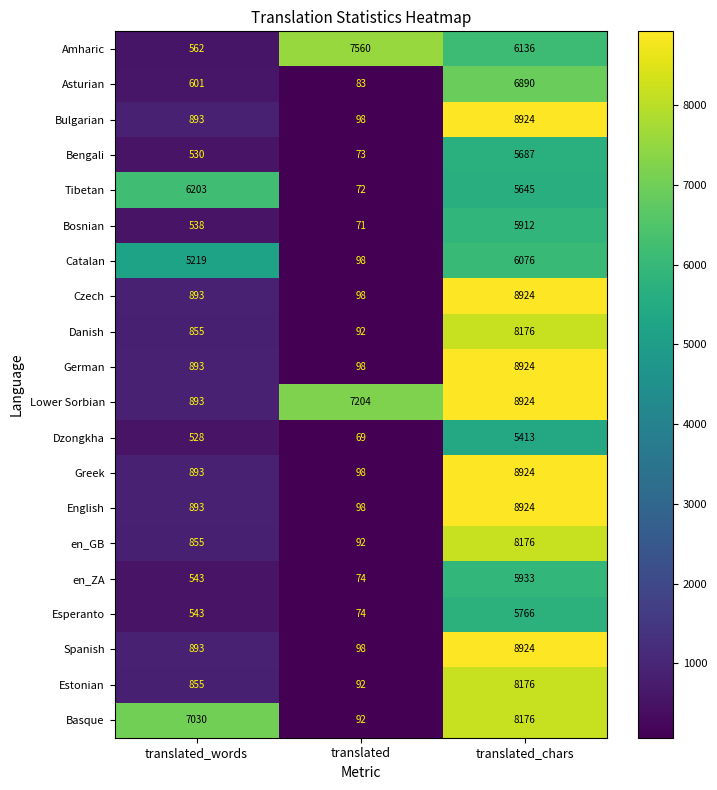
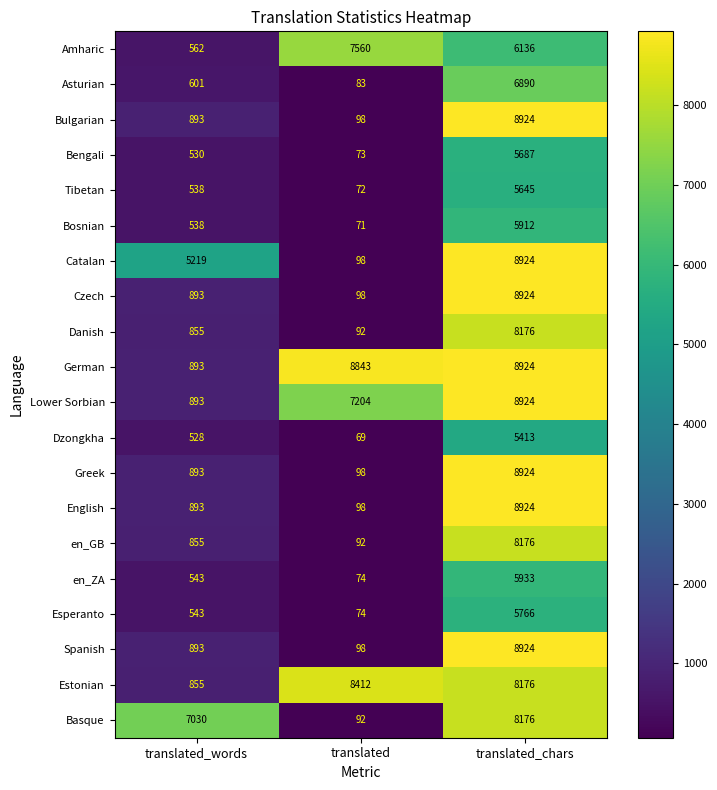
Tibetan, translated_words: 6203 -> 538
Catalan, translated_chars: 6076 -> 8924
German, translated: 98 -> 8843
Estonian, translated: 92 -> 8412
